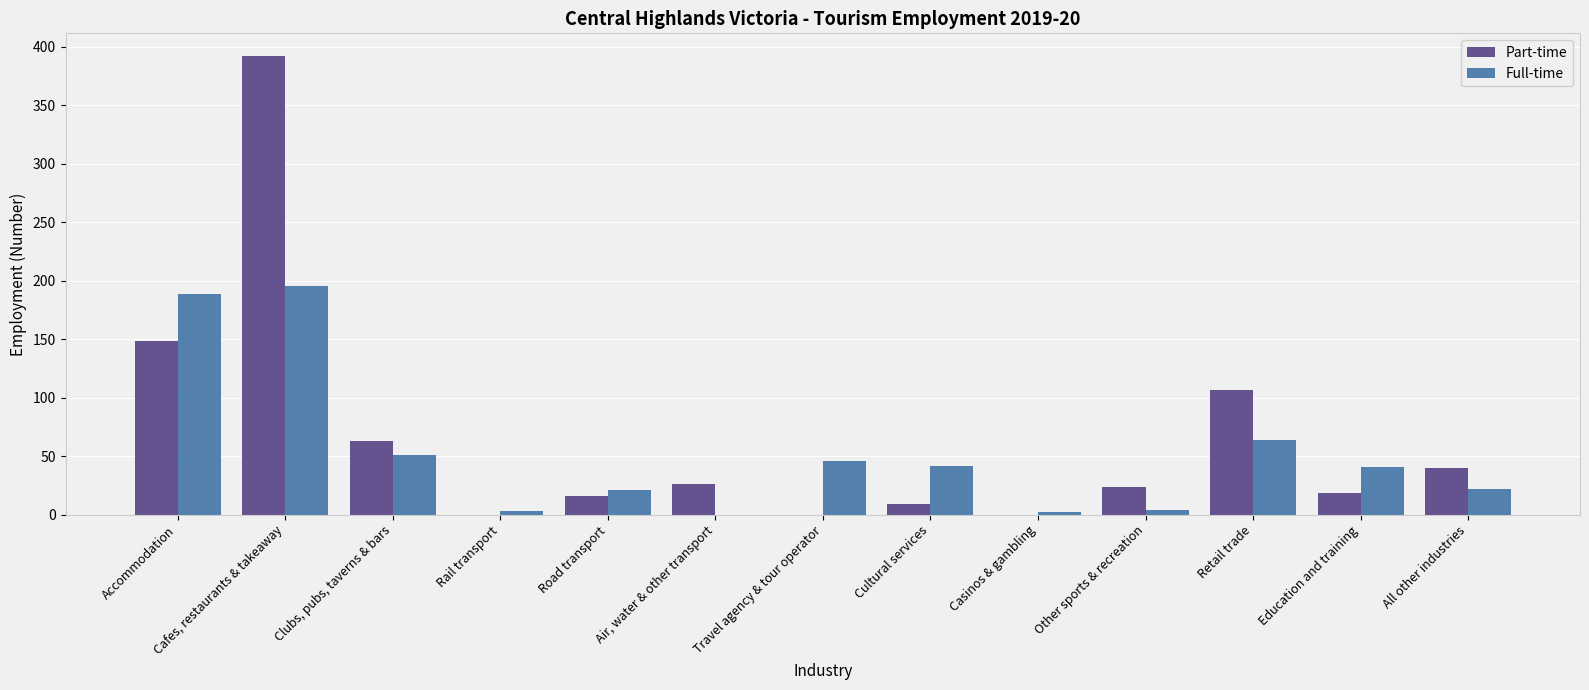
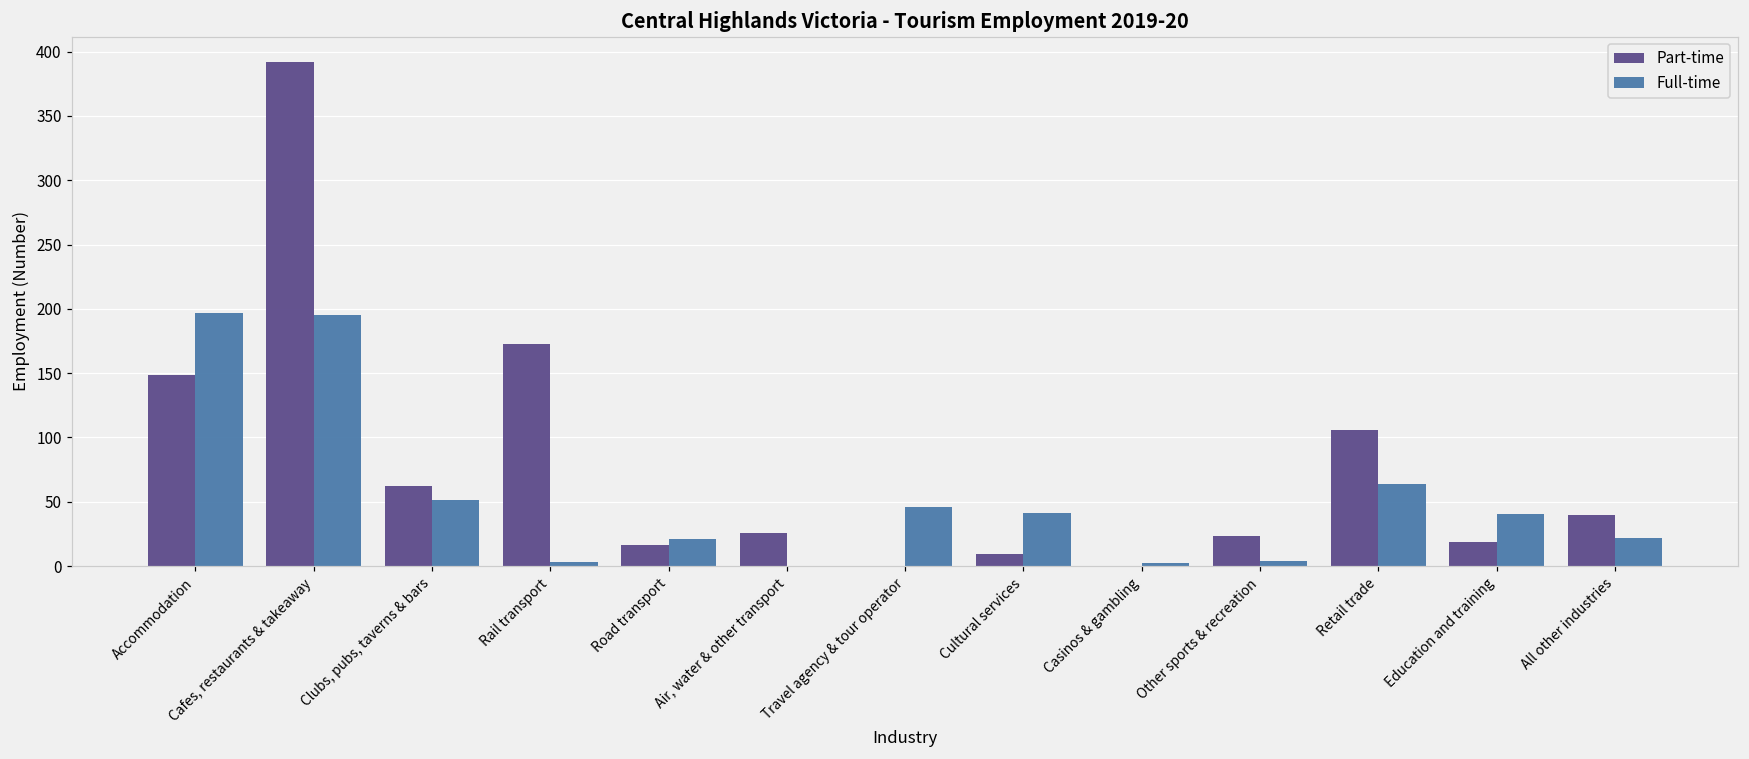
Full-time, Accommodation: 189 -> 197
Part-time, Rail transport: 0 -> 173
